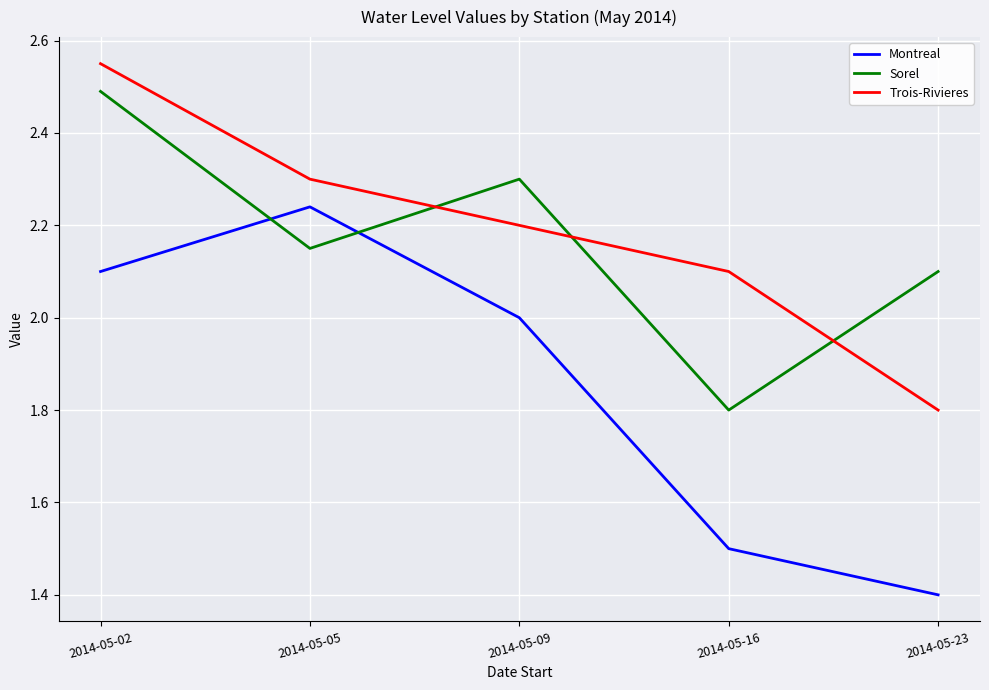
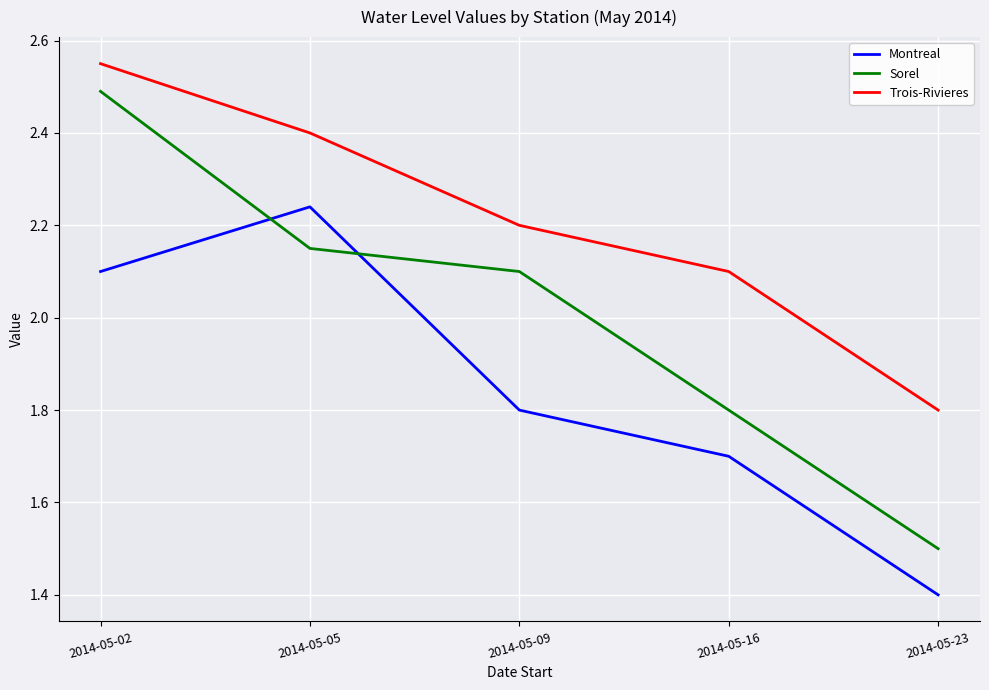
Trois-Rivieres, 2014-05-05: 2.3 -> 2.4
Montreal, 2014-05-09: 2.0 -> 1.8
Sorel, 2014-05-09: 2.3 -> 2.1
Montreal, 2014-05-16: 1.5 -> 1.7
Sorel, 2014-05-23: 2.1 -> 1.5
